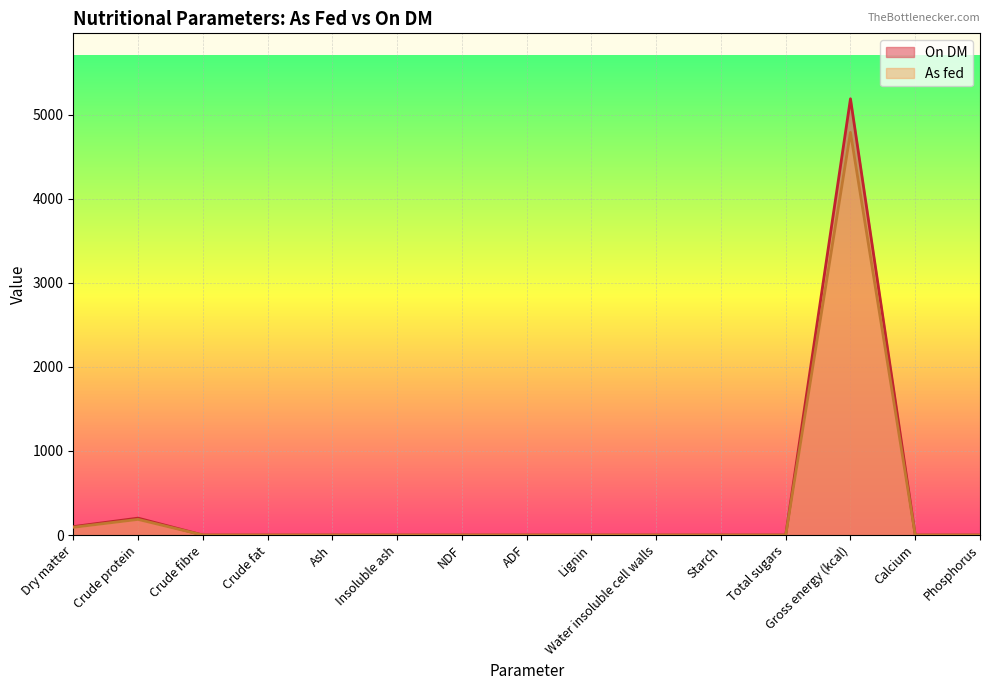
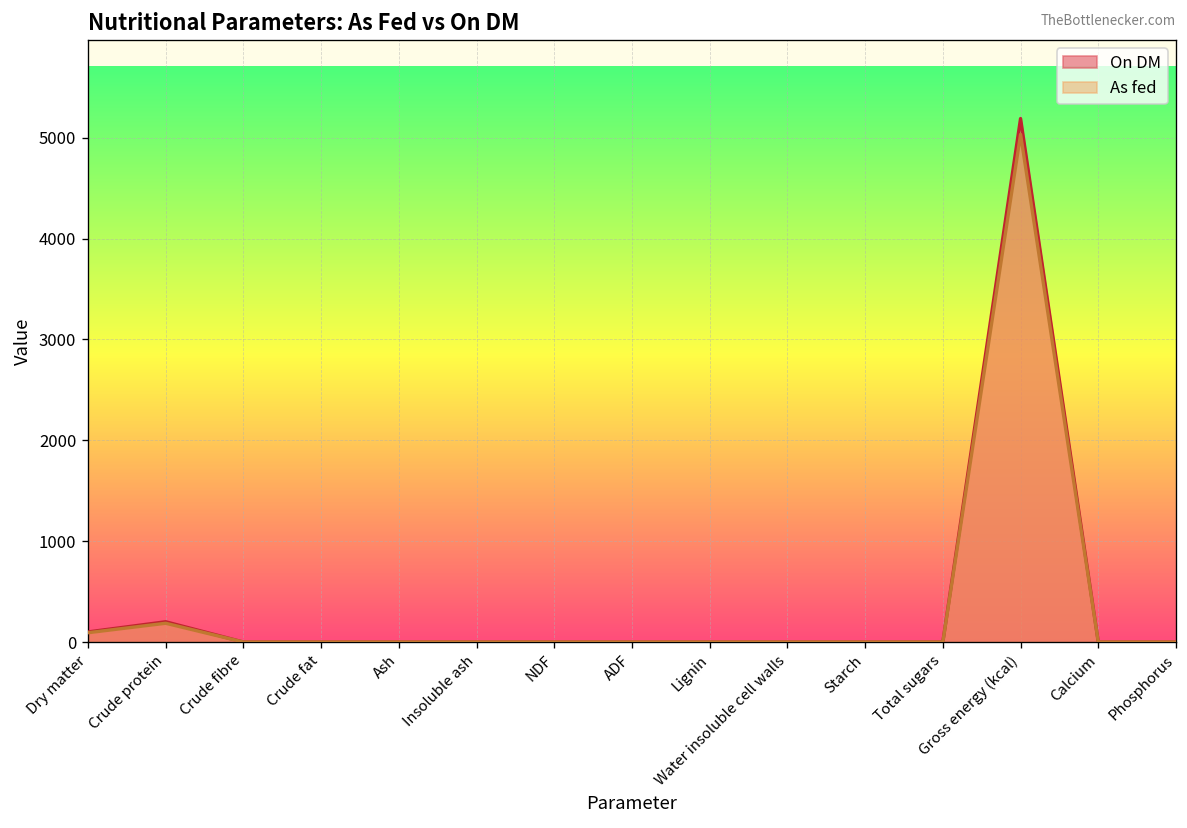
As fed, Gross energy (kcal): 4800 -> 5000
